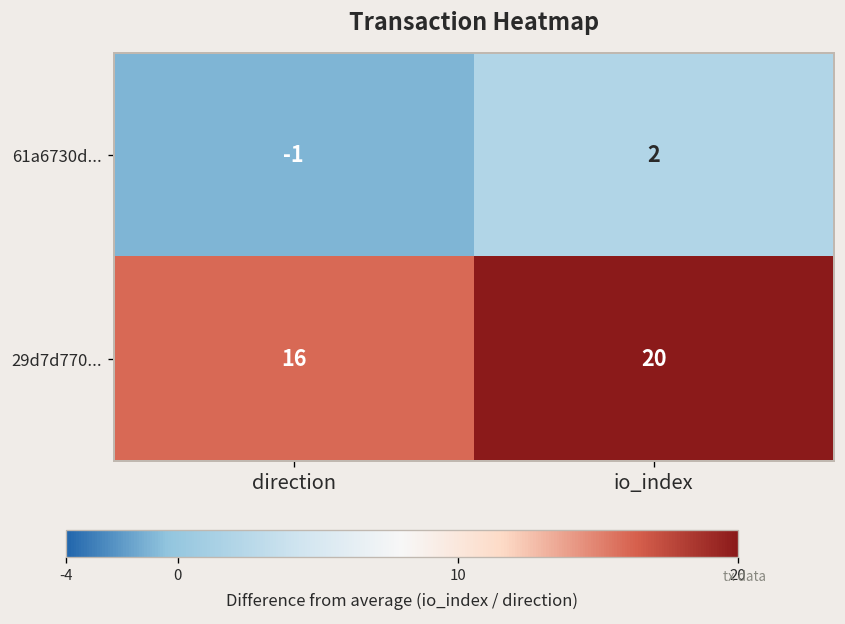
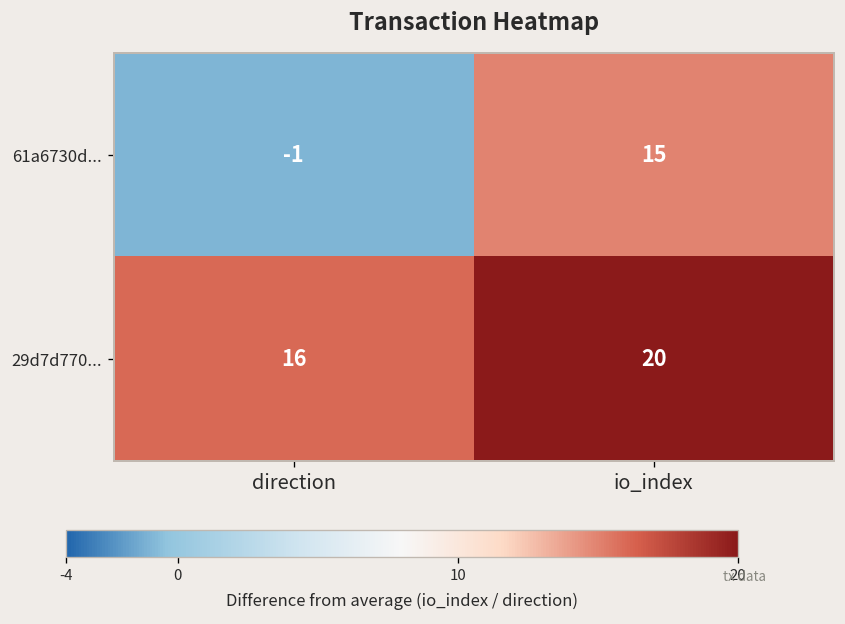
61a6730d..., io_index: 2 -> 15
